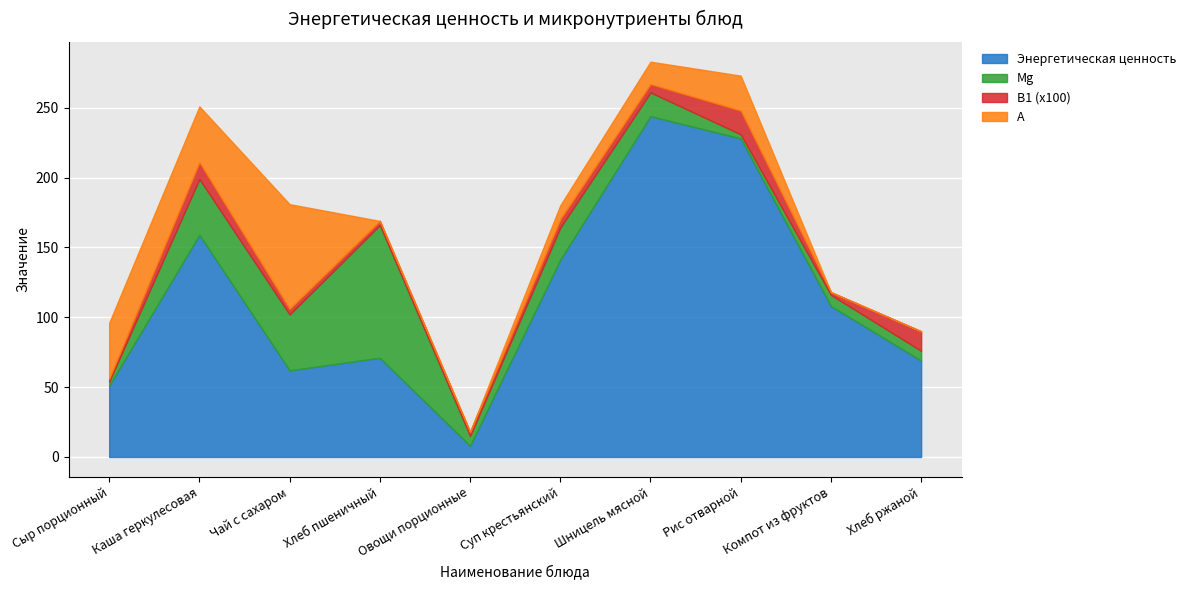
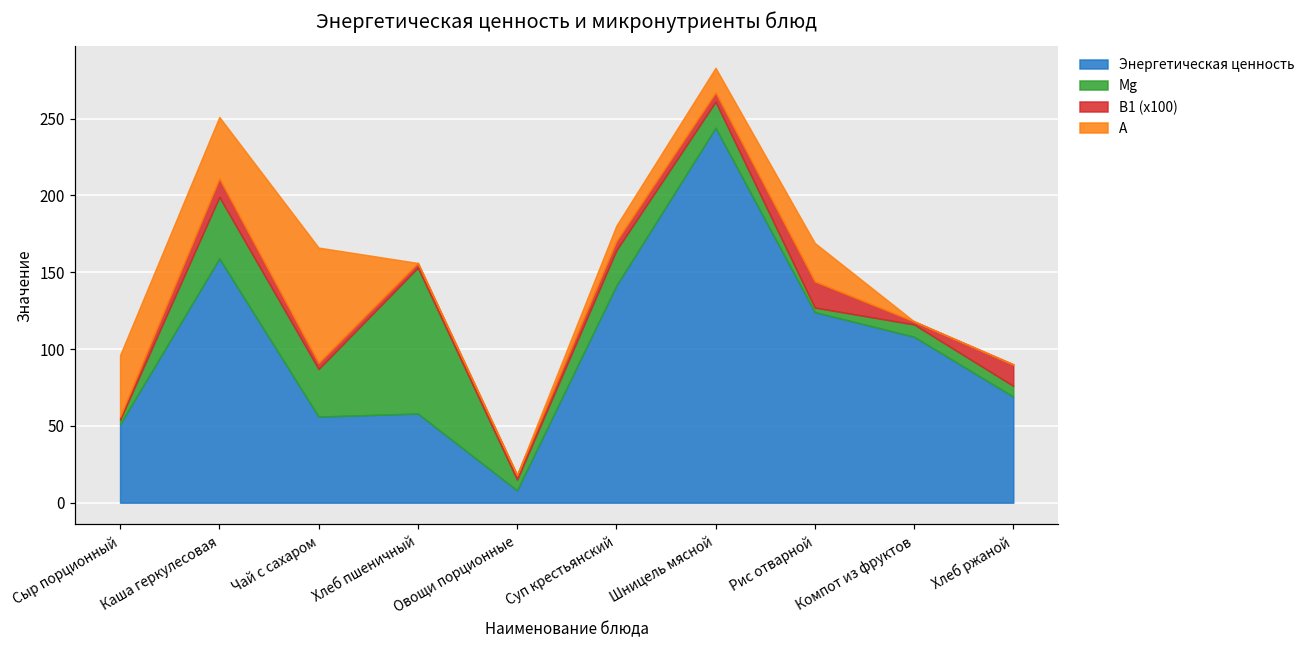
Энергетическая ценность, Чай с сахаром: 62 -> 56
Mg, Чай с сахаром: 40 -> 31
Энергетическая ценность, Хлеб пшеничный: 71 -> 58
Энергетическая ценность, Рис отварной: 228 -> 124
